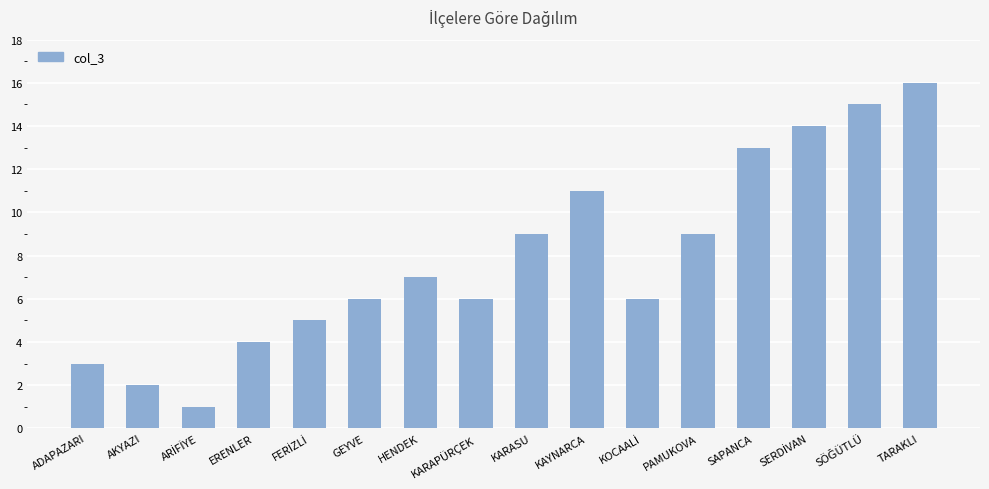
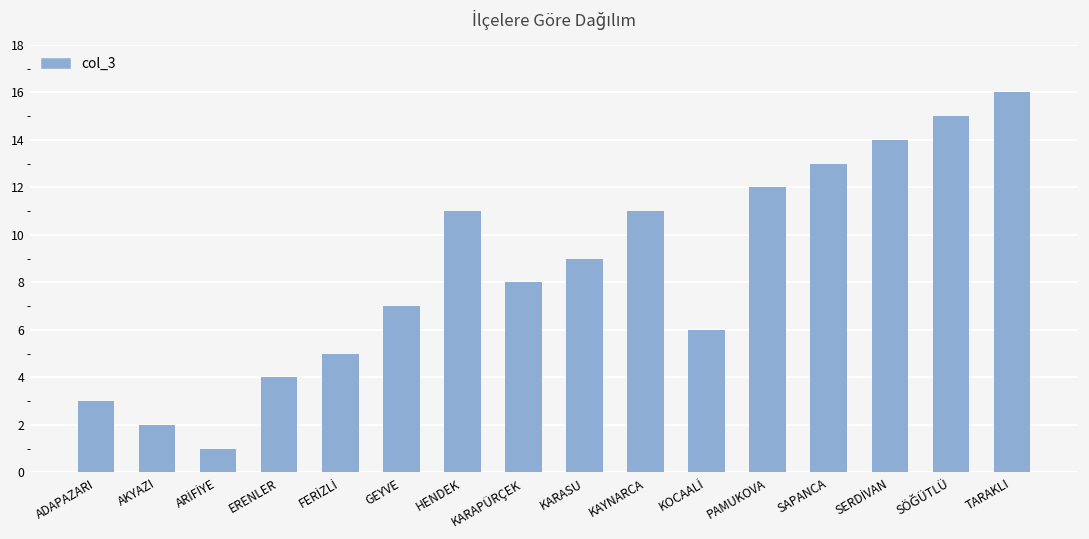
GEYVE: 6 -> 7
HENDEK: 7 -> 11
KARAPÜRÇEK: 6 -> 8
PAMUKOVA: 9 -> 12
